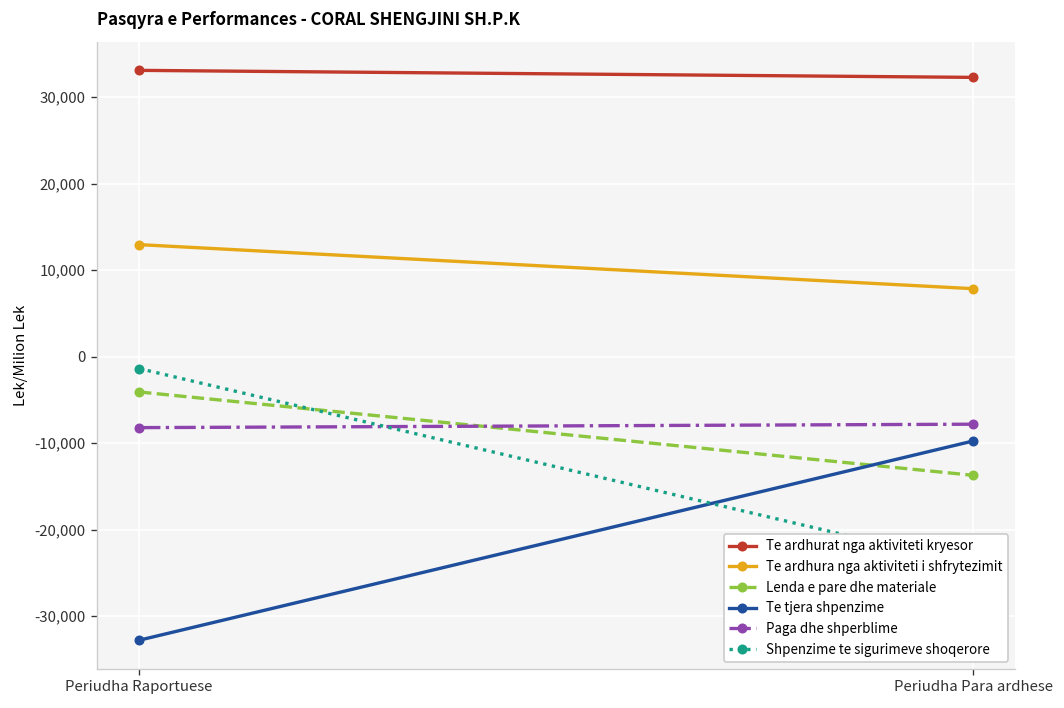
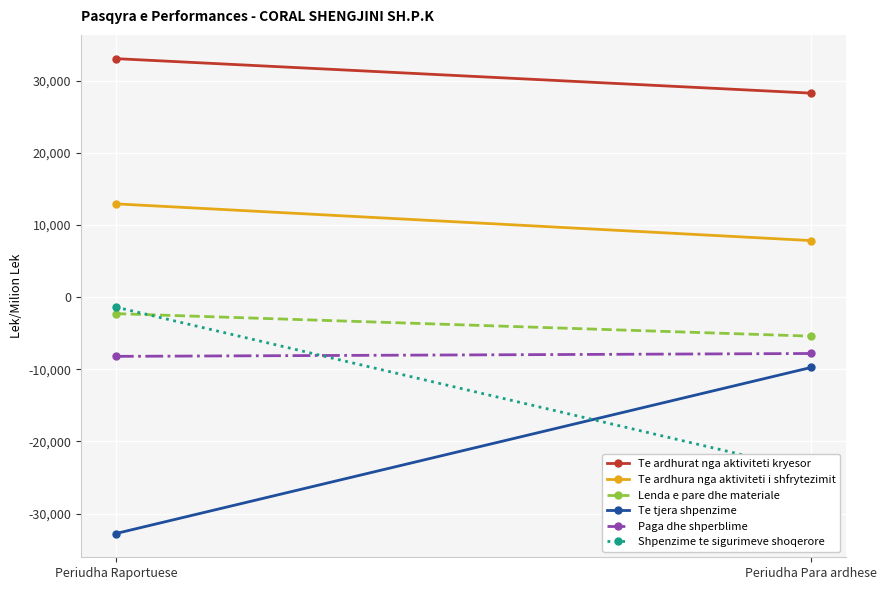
Lenda e pare dhe materiale, Periudha Raportuese: -4,000 -> -2,000
Te ardhurat nga aktiviteti kryesor, Periudha Para ardhese: 32,000 -> 28,000
Lenda e pare dhe materiale, Periudha Para ardhese: -14,000 -> -5,000
